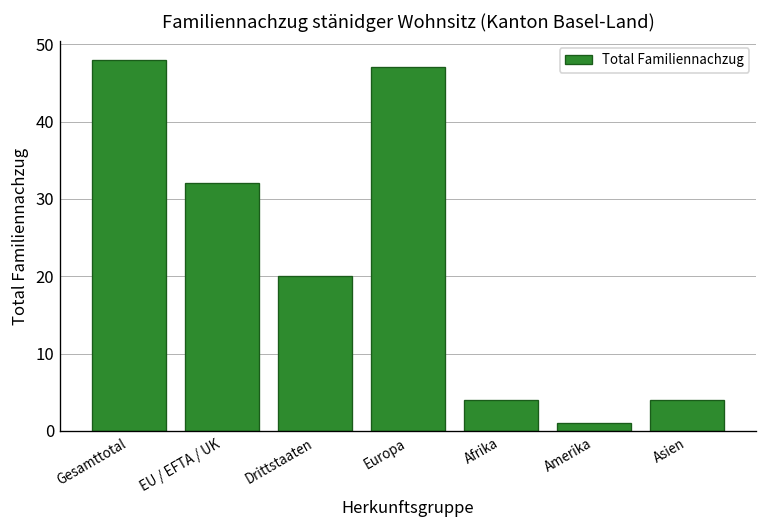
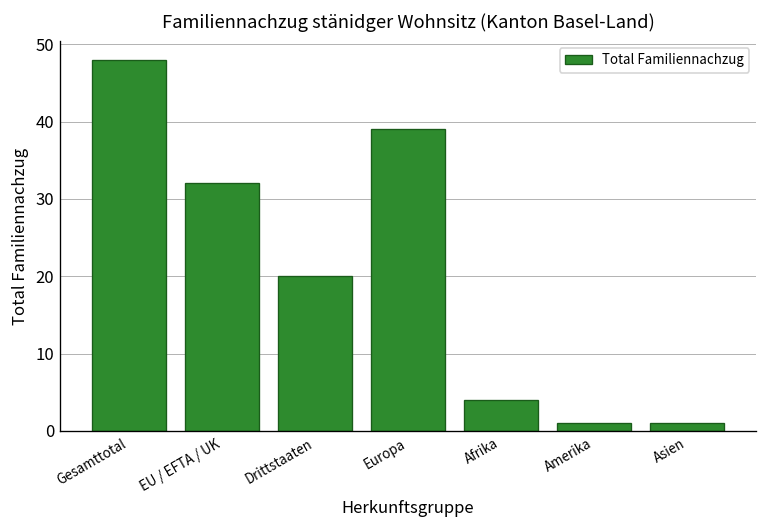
Europa: 47 -> 39
Asien: 4 -> 1
